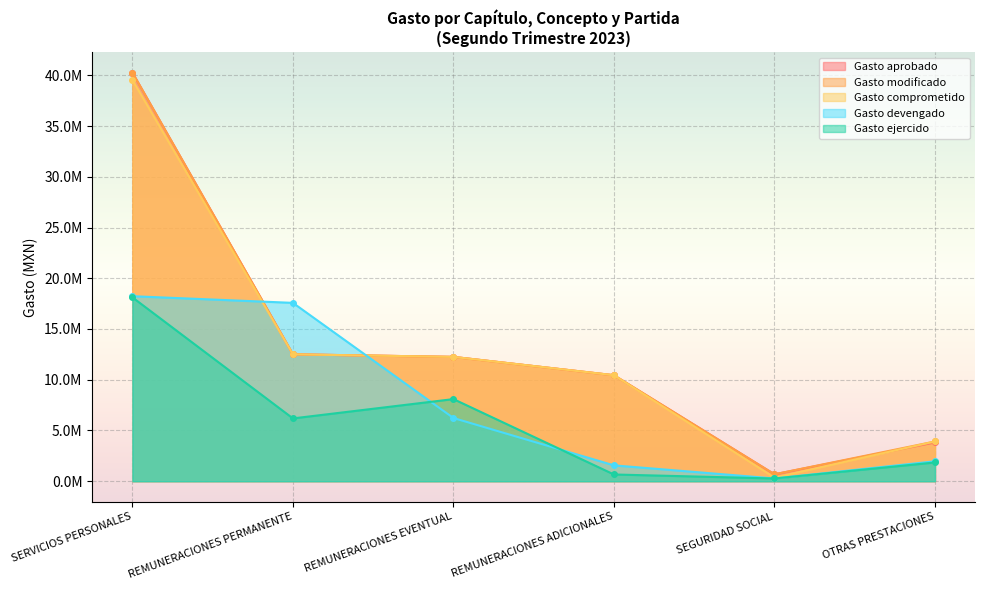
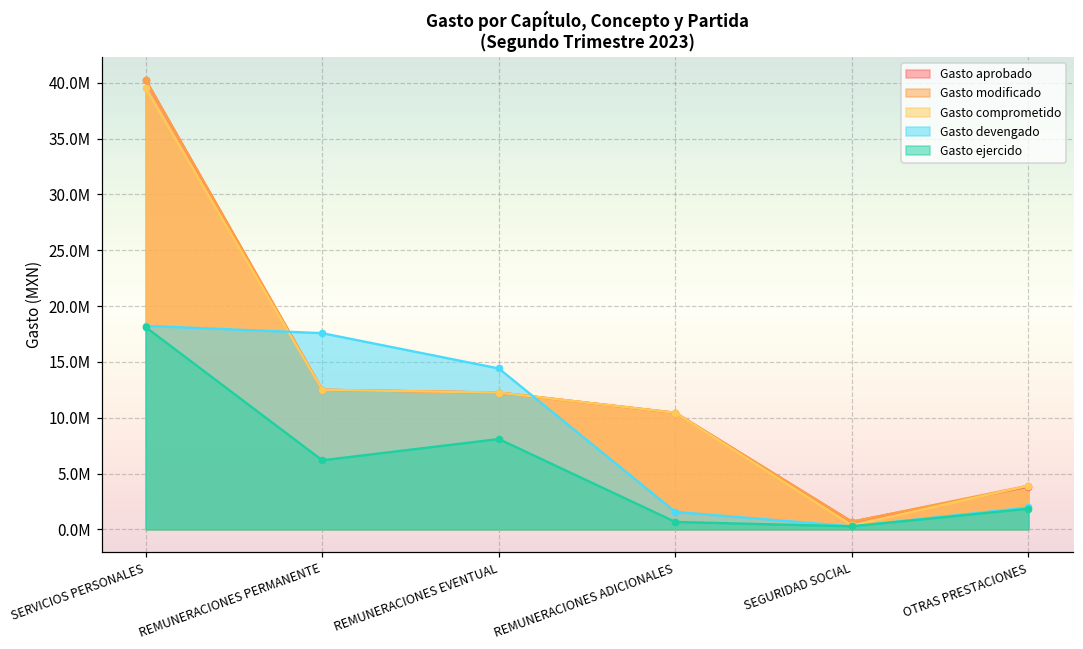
Gasto devengado, REMUNERACIONES EVENTUAL: 6200000 -> 14400000
